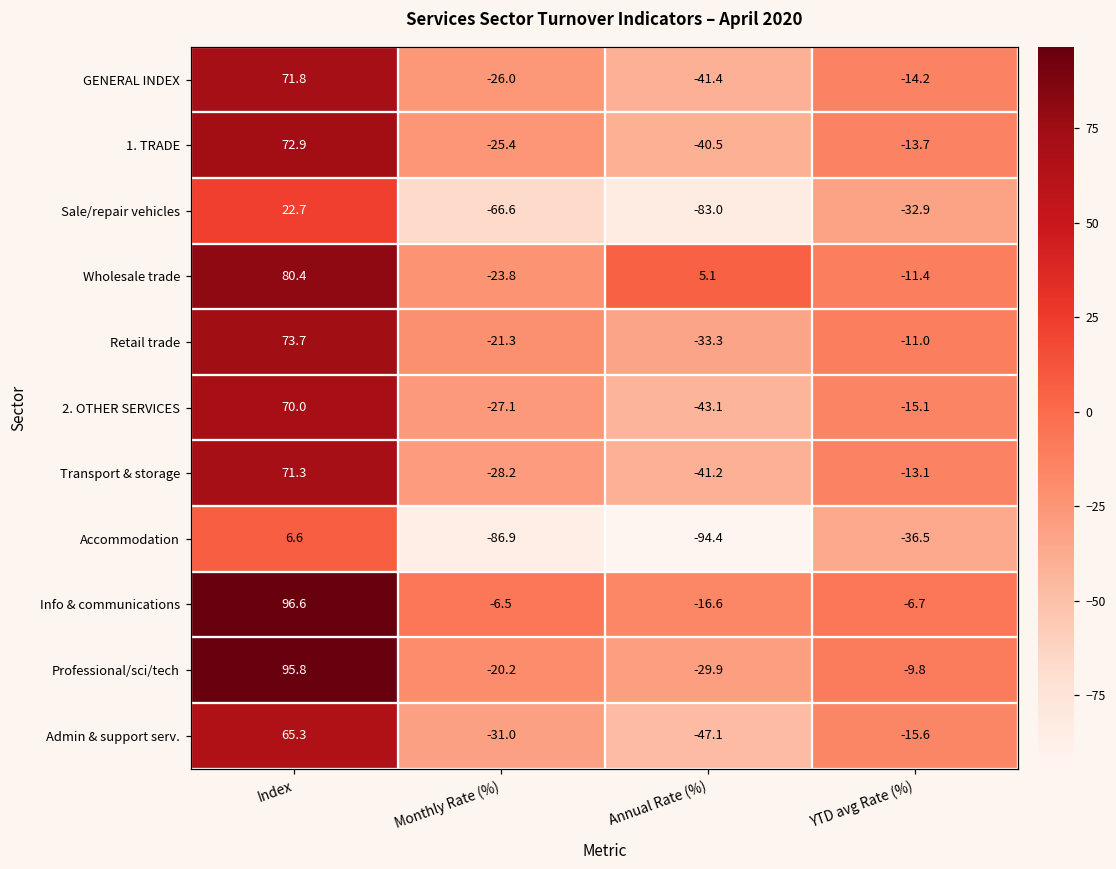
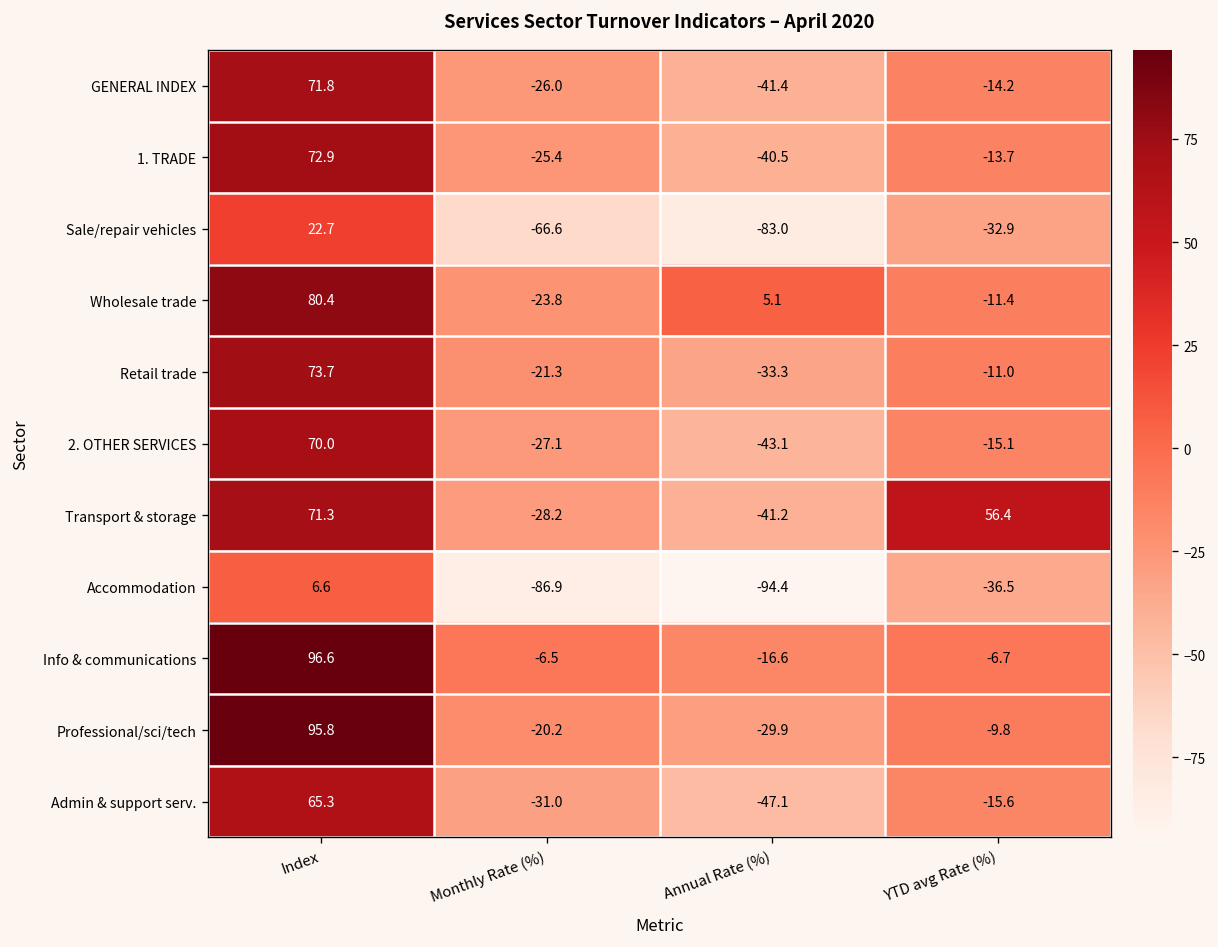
Transport & storage, YTD avg Rate (%): -13.1 -> 56.4
